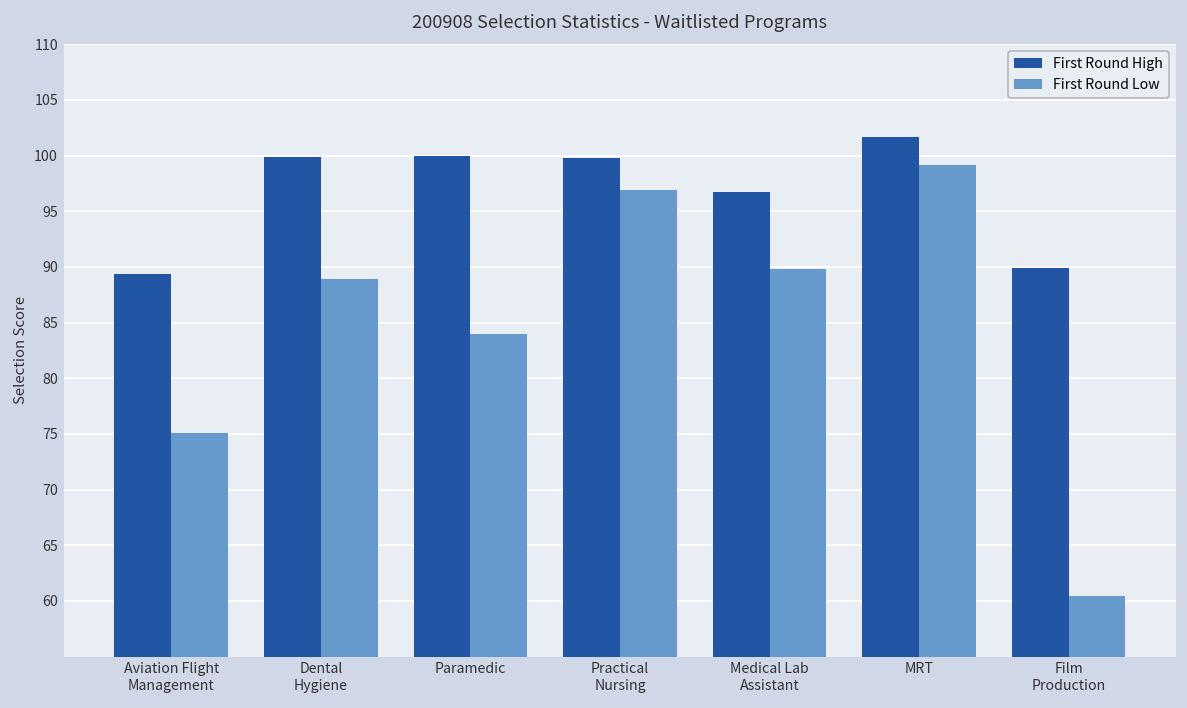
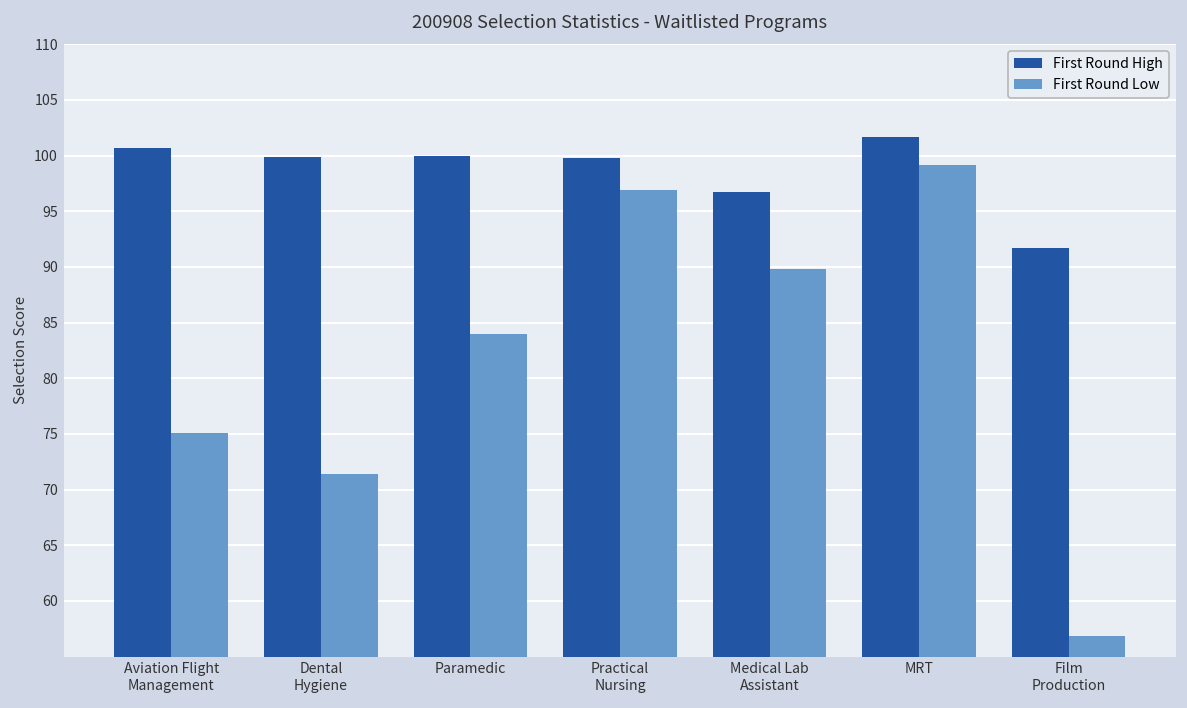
First Round High, Aviation Flight Management: 89 -> 101
First Round Low, Dental Hygiene: 89 -> 71
First Round High, Film Production: 90 -> 92
First Round Low, Film Production: 60 -> 57
